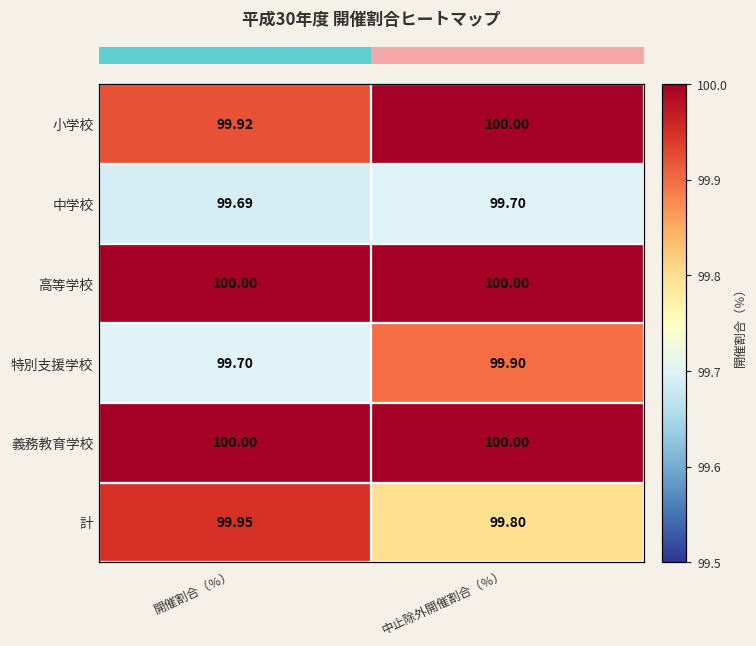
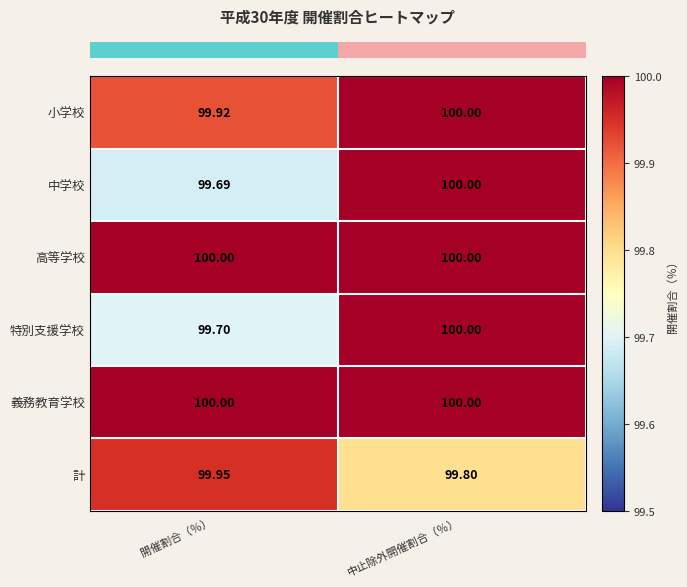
中学校, 中止除外開催割合（％）: 99.70 -> 100.00
特別支援学校, 中止除外開催割合（％）: 99.90 -> 100.00
